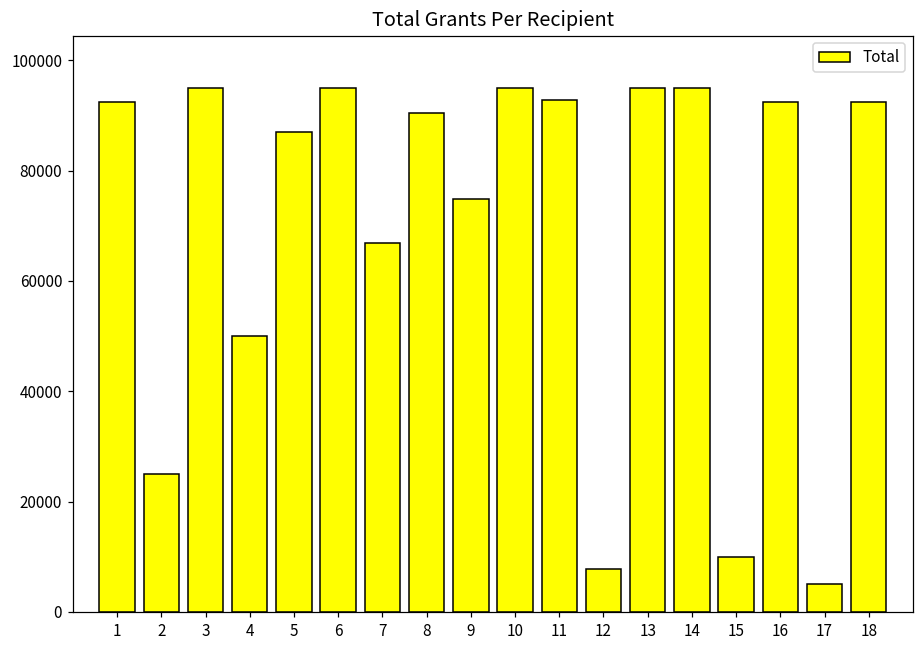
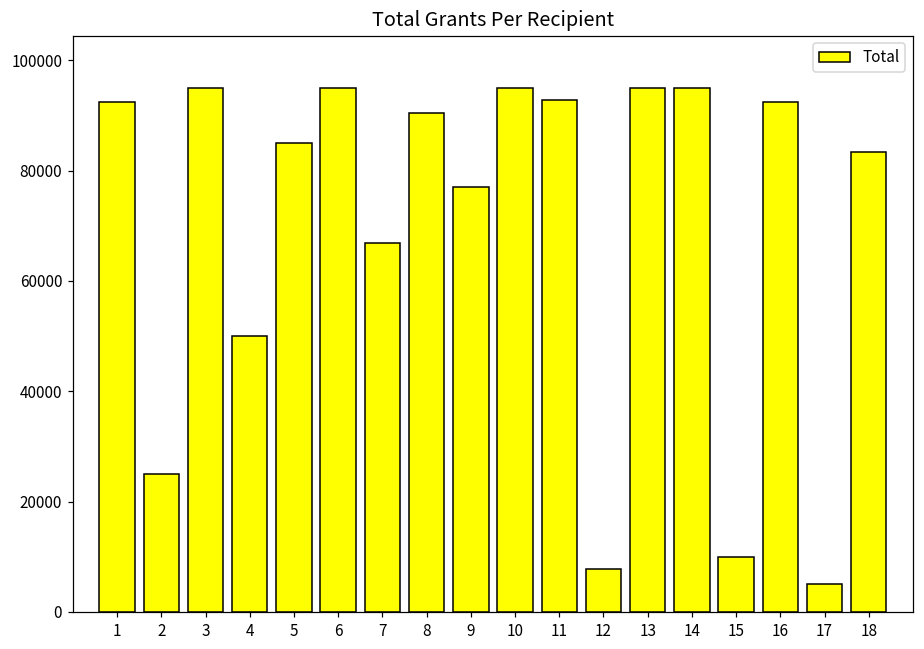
5: 87000 -> 85000
9: 75000 -> 77000
18: 92000 -> 83000
